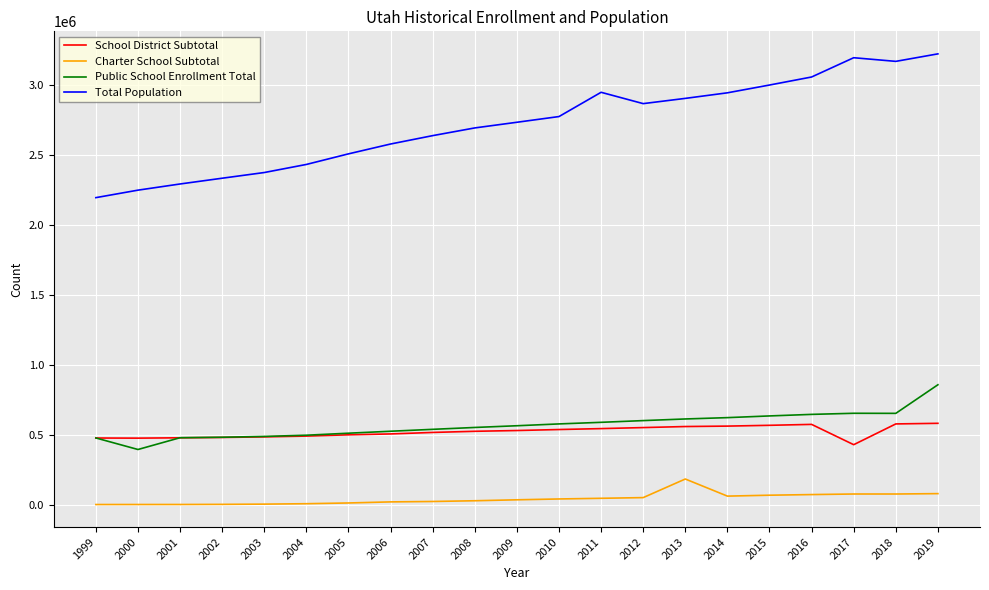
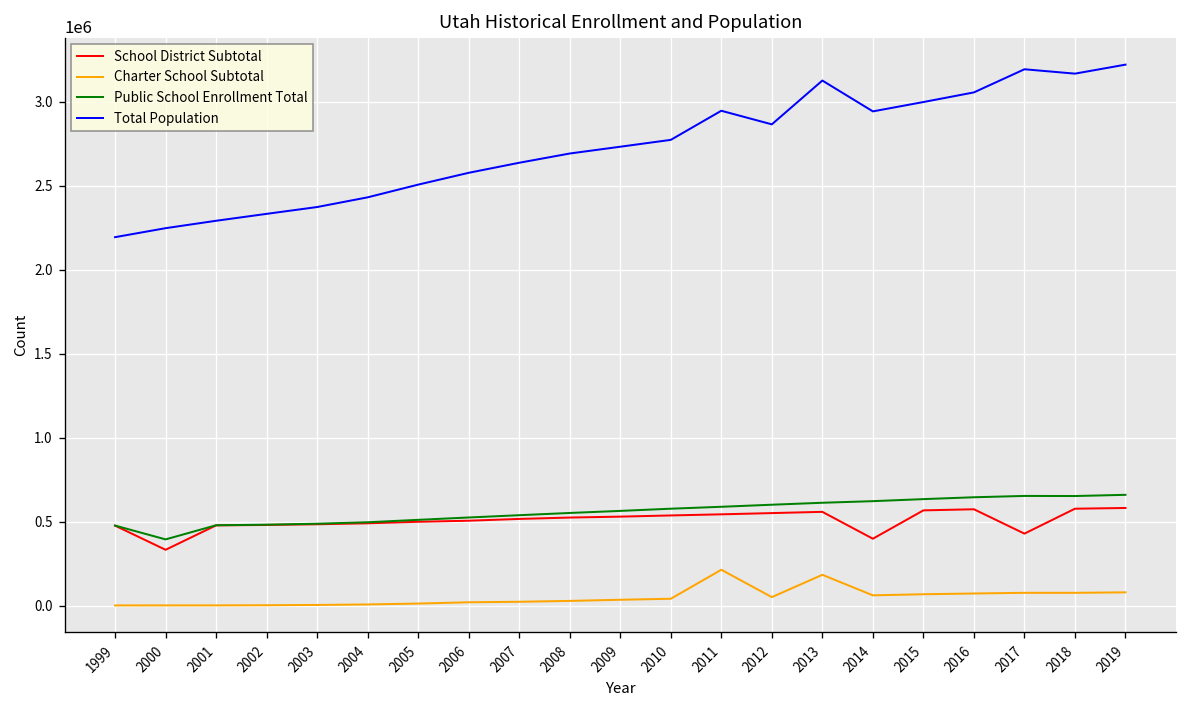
School District Subtotal, 2000: 470000 -> 330000
Charter School Subtotal, 2011: 40000 -> 210000
Total Population, 2013: 2900000 -> 3130000
School District Subtotal, 2014: 560000 -> 400000
Public School Enrollment Total, 2019: 860000 -> 660000
